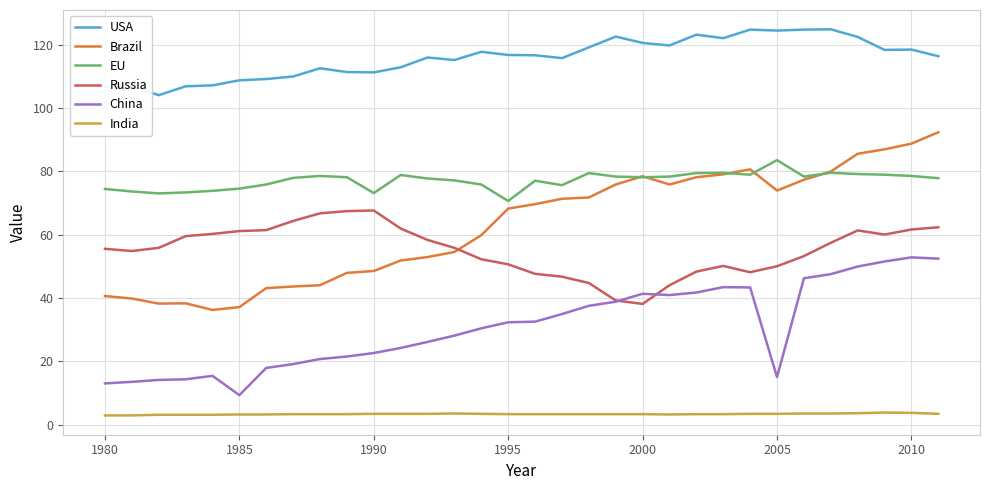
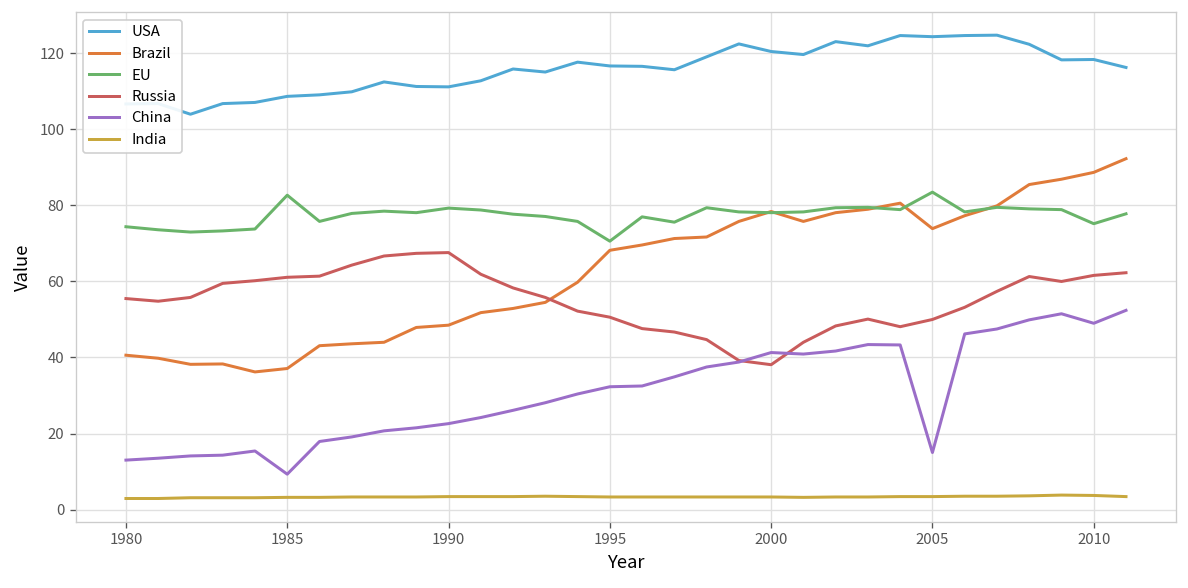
EU, 1985: 75 -> 83
EU, 1990: 73 -> 79
EU, 2010: 79 -> 75
China, 2010: 53 -> 49
